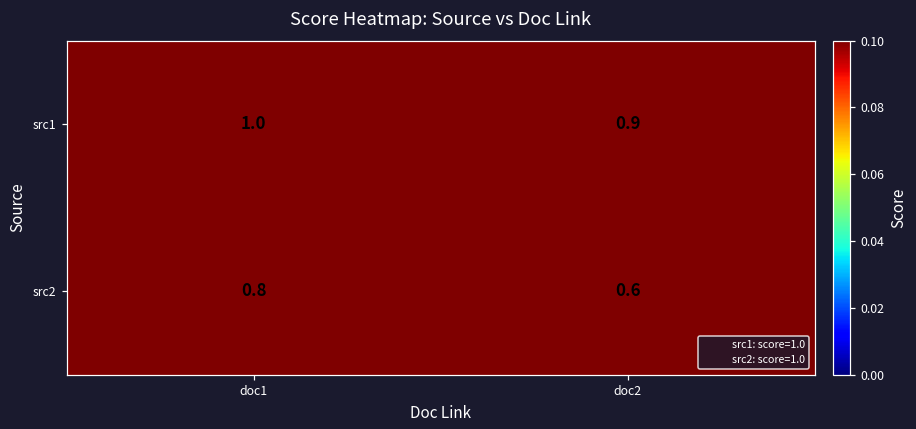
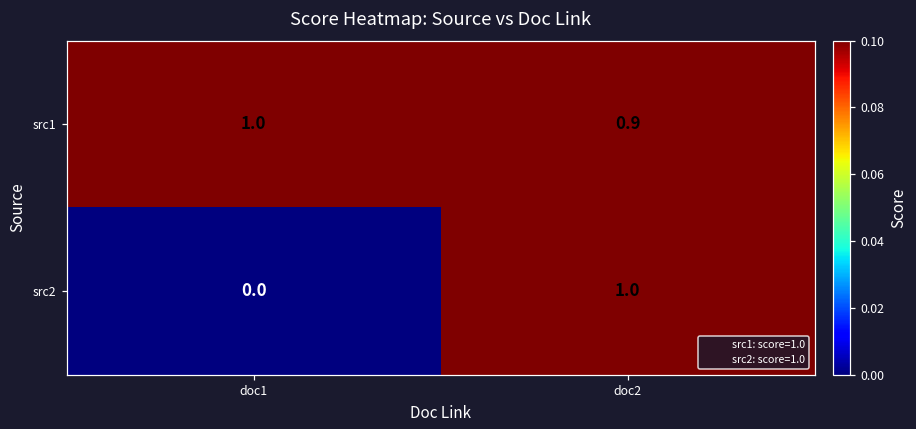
src2, doc1: 0.8 -> 0.0
src2, doc2: 0.6 -> 1.0
